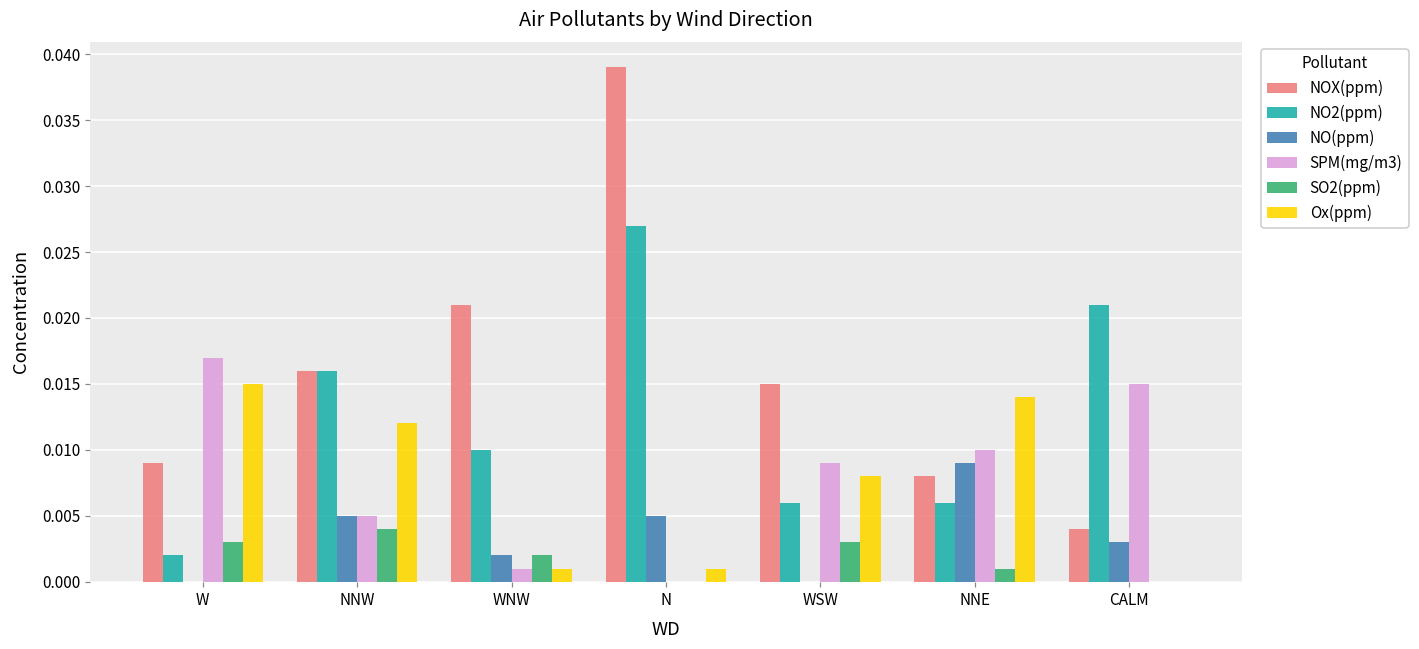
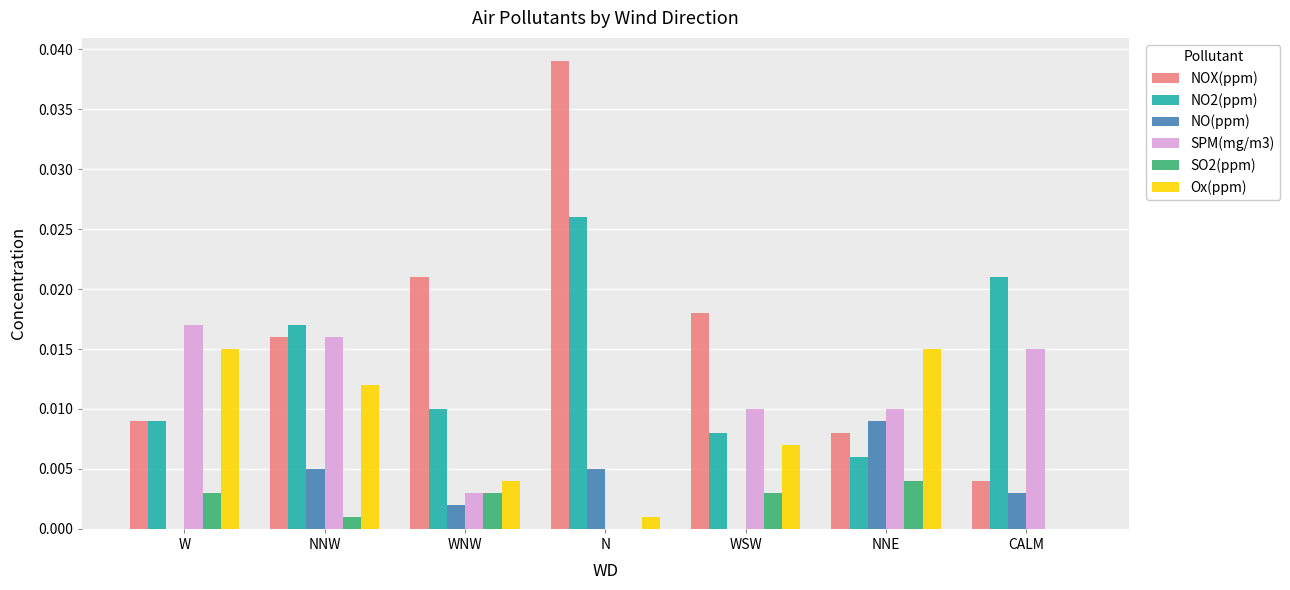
NO2(ppm), W: 0.002 -> 0.009
NO2(ppm), NNW: 0.016 -> 0.017
SPM(mg/m3), NNW: 0.005 -> 0.016
SO2(ppm), NNW: 0.004 -> 0.001
SPM(mg/m3), WNW: 0.001 -> 0.003
SO2(ppm), WNW: 0.002 -> 0.003
Ox(ppm), WNW: 0.001 -> 0.004
NO2(ppm), N: 0.027 -> 0.026
NOX(ppm), WSW: 0.015 -> 0.018
NO2(ppm), WSW: 0.006 -> 0.008
SPM(mg/m3), WSW: 0.009 -> 0.010
Ox(ppm), WSW: 0.008 -> 0.007
SO2(ppm), NNE: 0.001 -> 0.004
Ox(ppm), NNE: 0.014 -> 0.015
